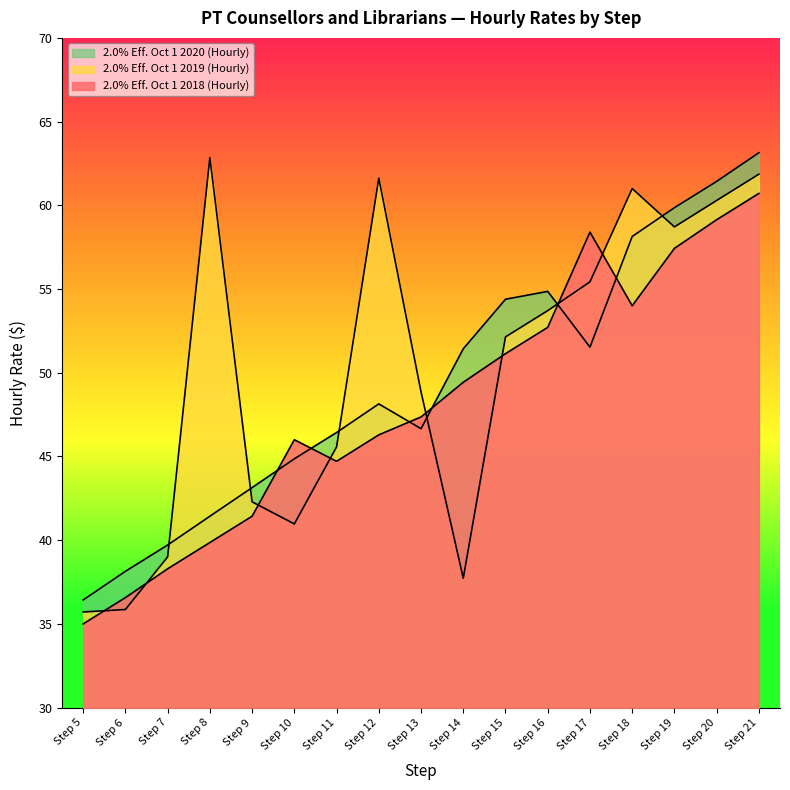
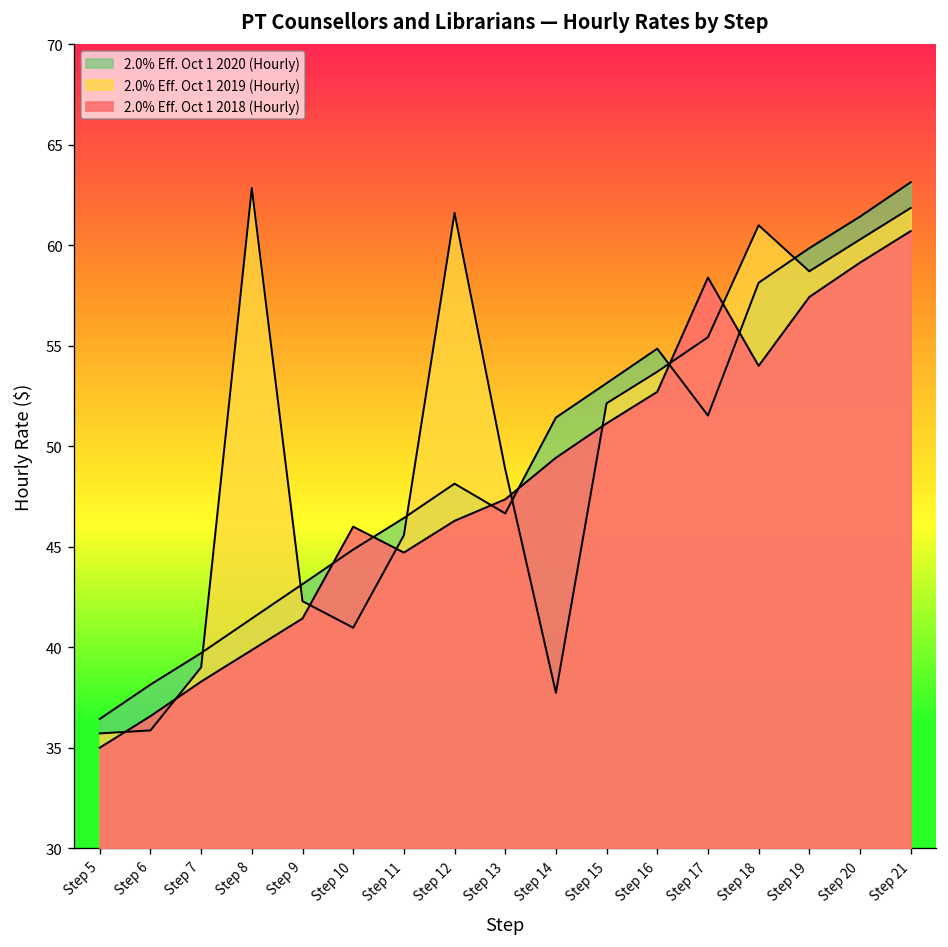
2.0% Eff. Oct 1 2020 (Hourly), Step 15: 54.4 -> 53.1
